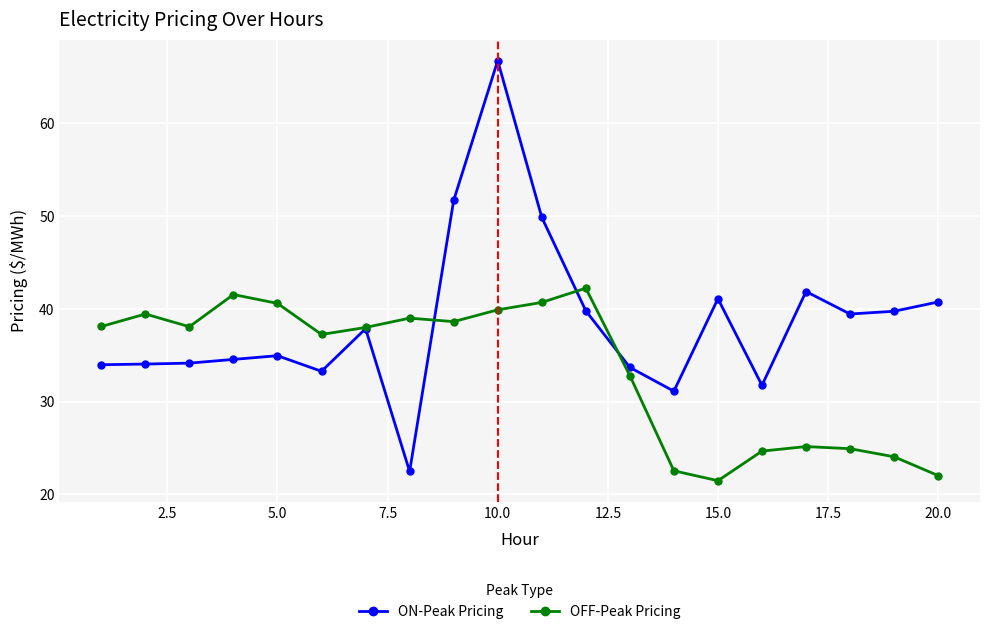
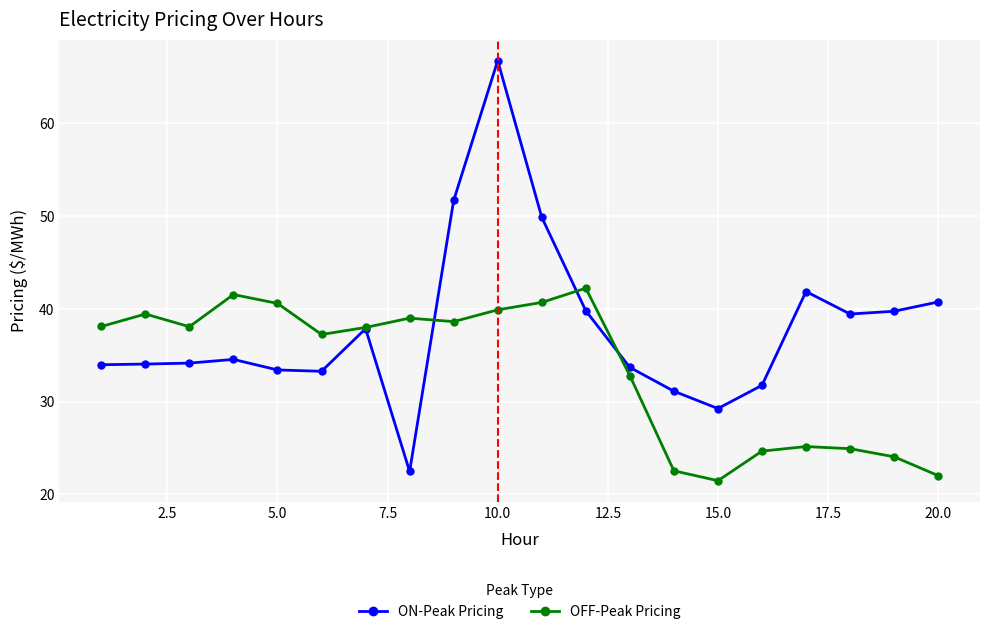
ON-Peak Pricing, 5.0: 35 -> 33
ON-Peak Pricing, 15.0: 41 -> 29
